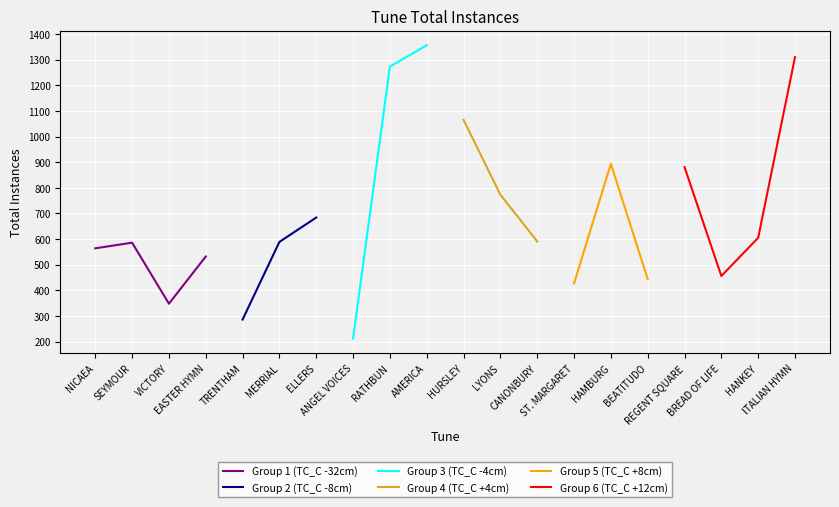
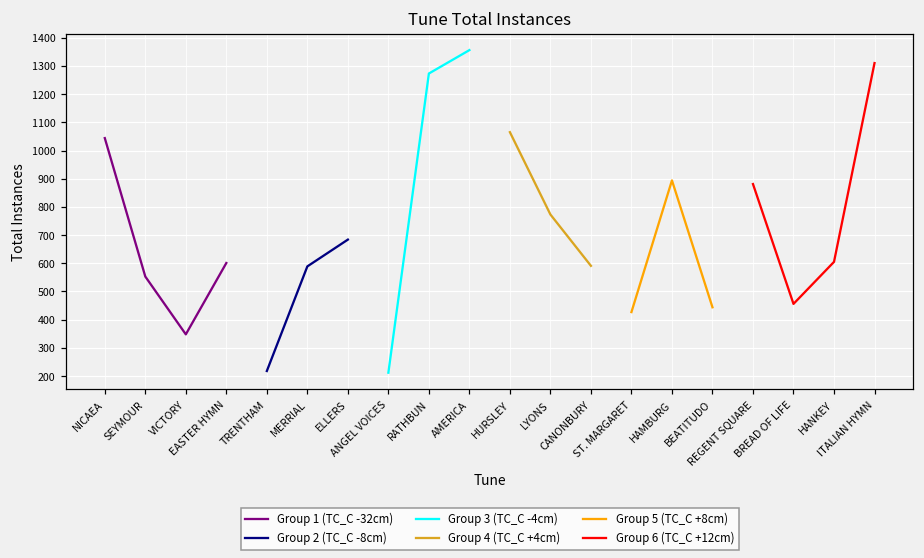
Group 1 (TC_C -32cm), NICAEA: 560 -> 1040
Group 1 (TC_C -32cm), SEYMOUR: 590 -> 550
Group 1 (TC_C -32cm), EASTER HYMN: 530 -> 600
Group 2 (TC_C -8cm), TRENTHAM: 290 -> 220
